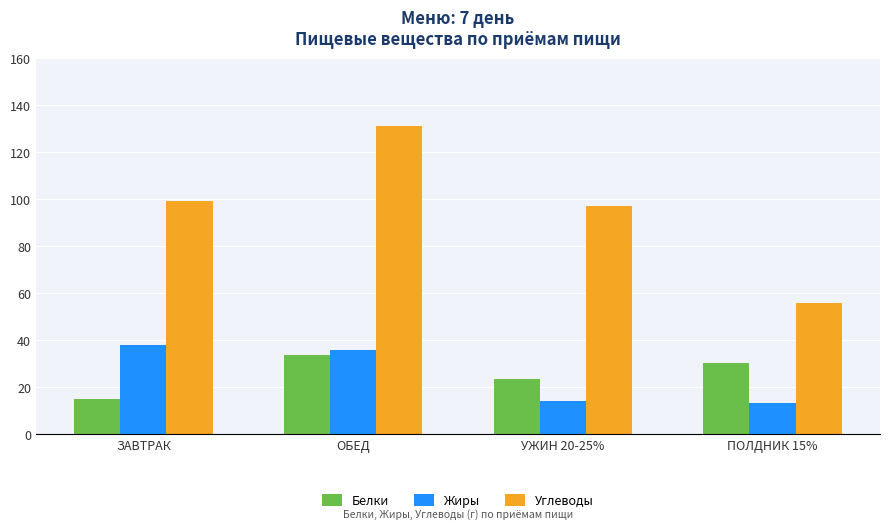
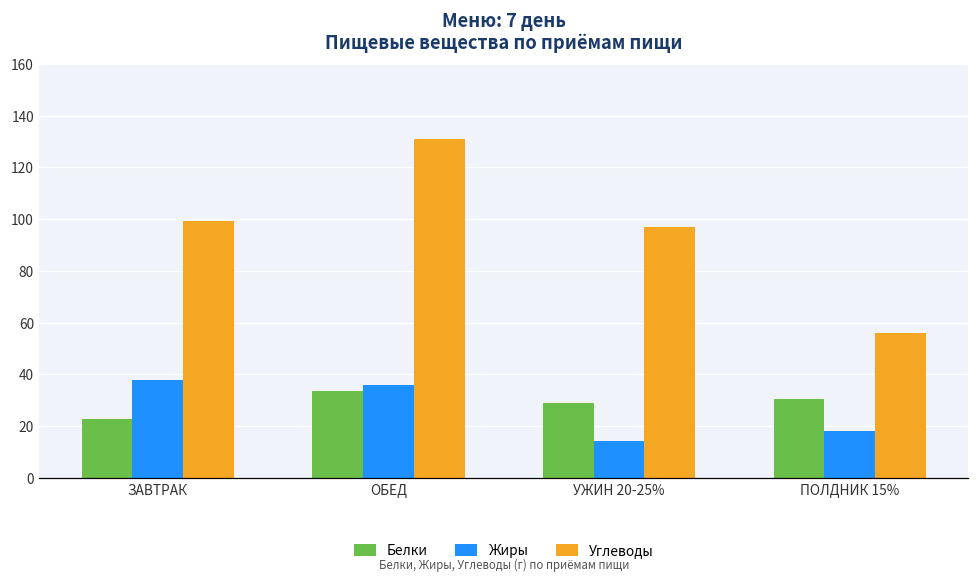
Белки, ЗАВТРАК: 15 -> 23
Белки, УЖИН 20-25%: 23 -> 29
Жиры, ПОЛДНИК 15%: 13 -> 18
